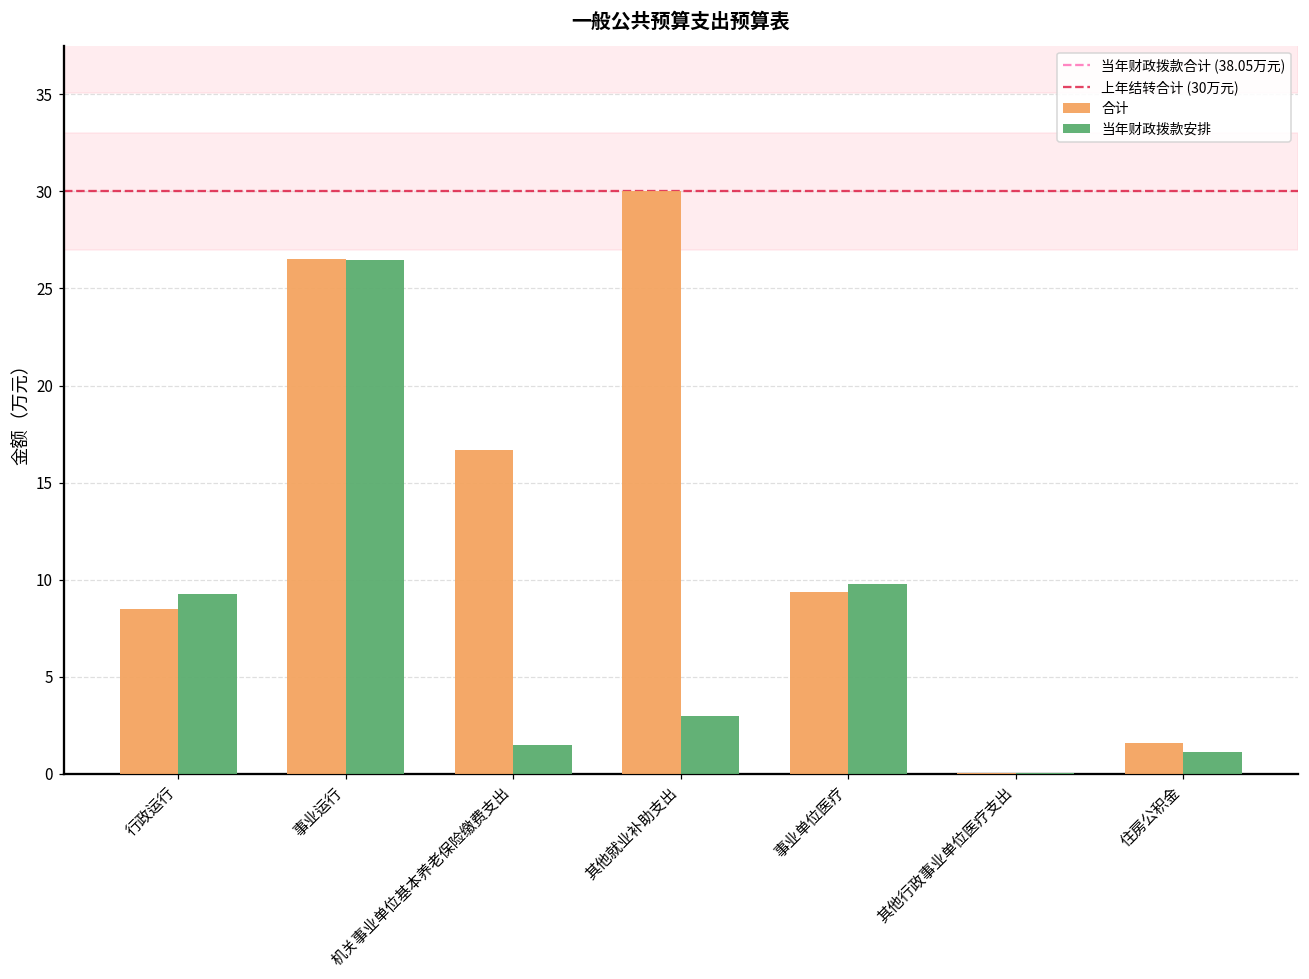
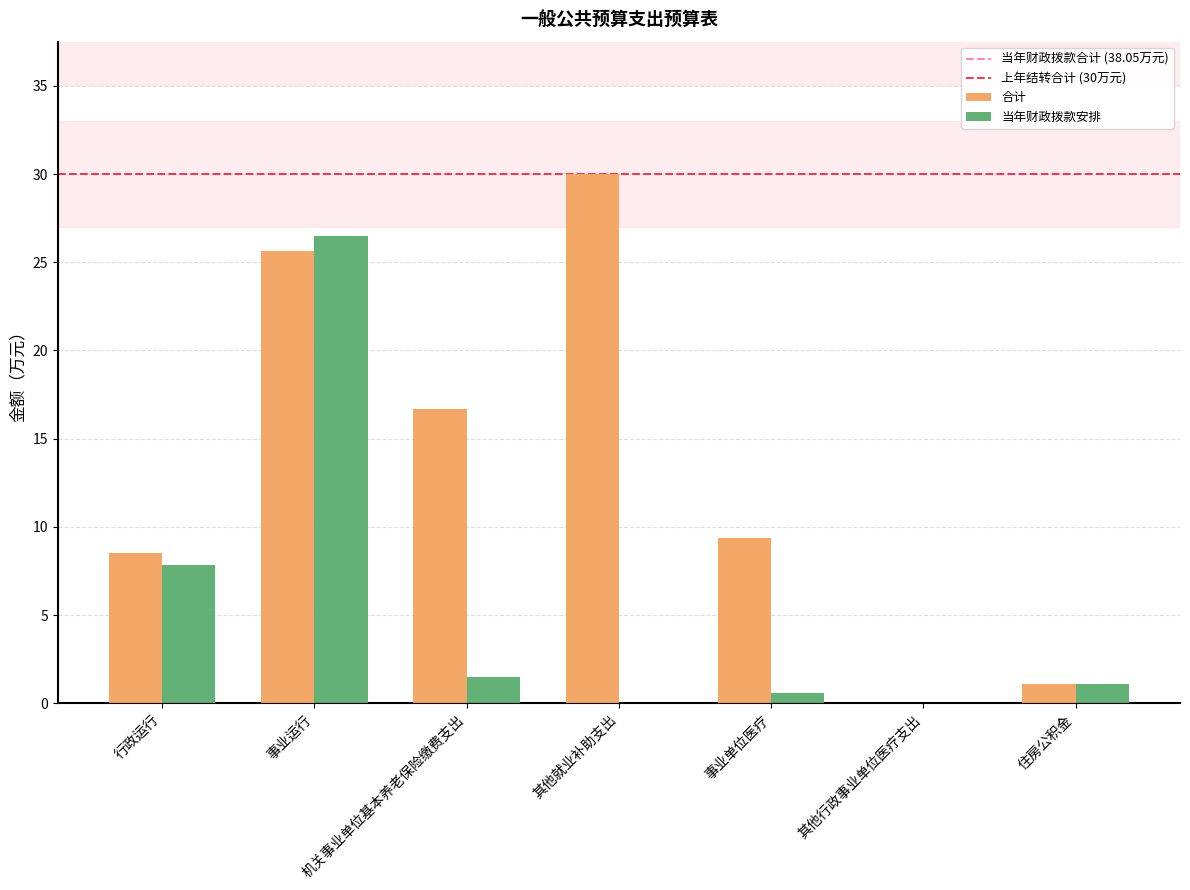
当年财政拨款安排, 行政运行: 9.3 -> 7.9
合计, 事业运行: 26.5 -> 25.6
当年财政拨款安排, 其他就业补助支出: 3 -> 0
当年财政拨款安排, 事业单位医疗: 9.8 -> 0.6
合计, 住房公积金: 1.6 -> 1.1
